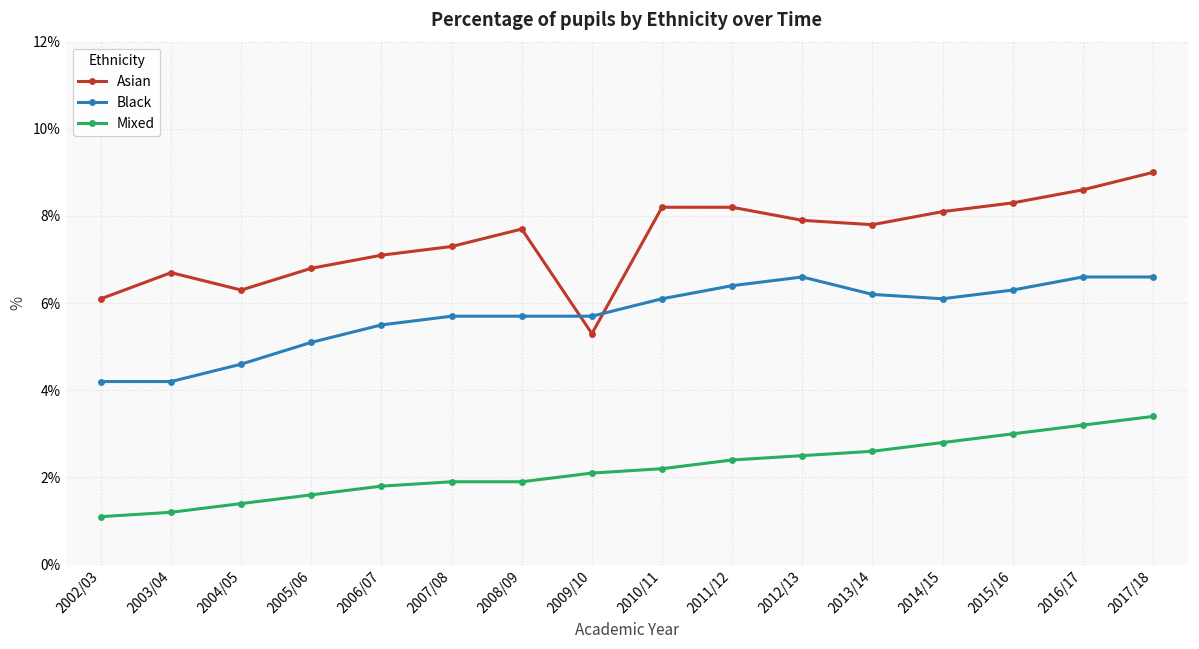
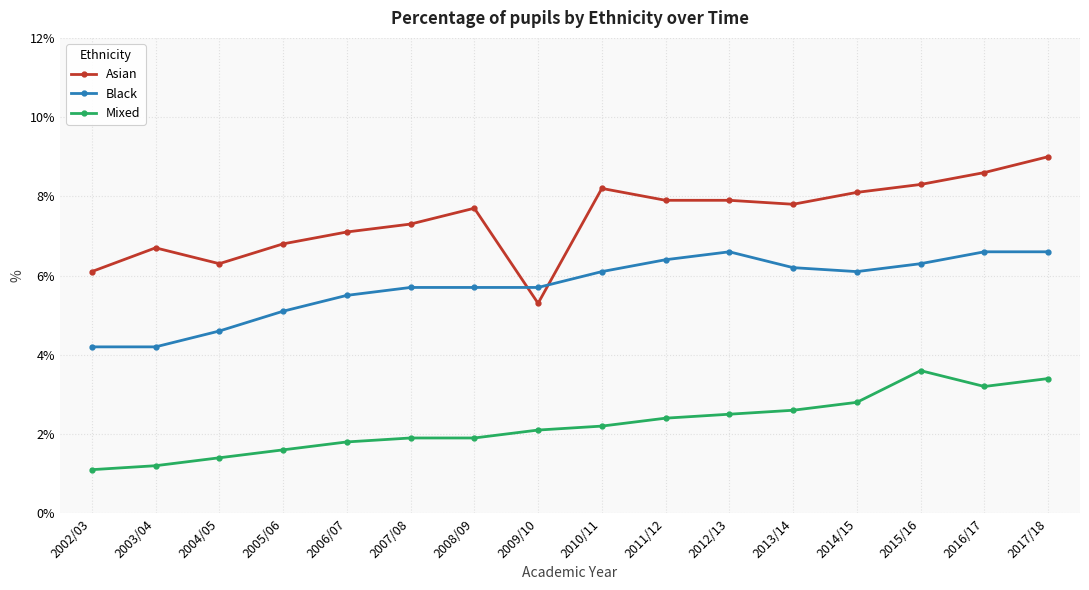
Asian, 2011/12: 8.2% -> 7.9%
Mixed, 2015/16: 3.0% -> 3.6%
